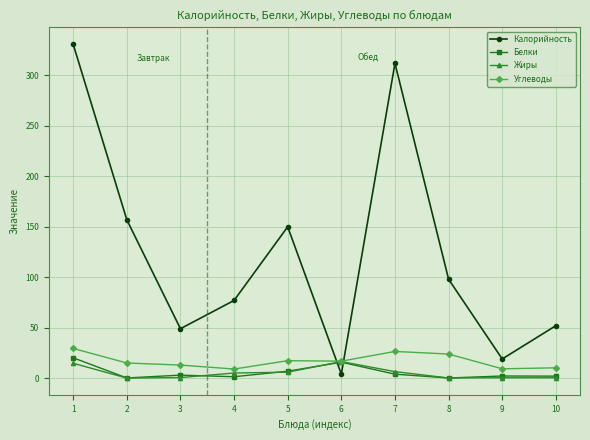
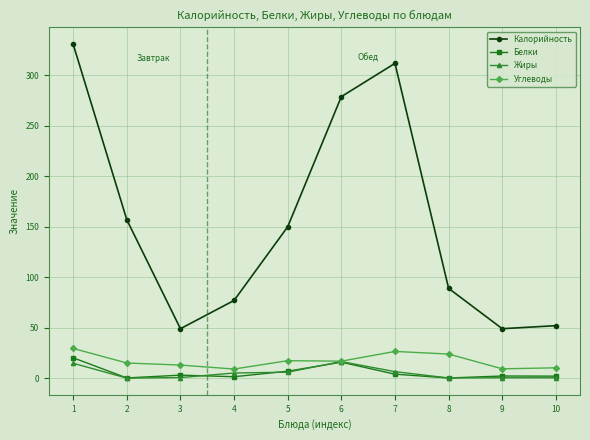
Калорийность, 6: 4 -> 279
Калорийность, 8: 98 -> 89
Калорийность, 9: 19 -> 49
